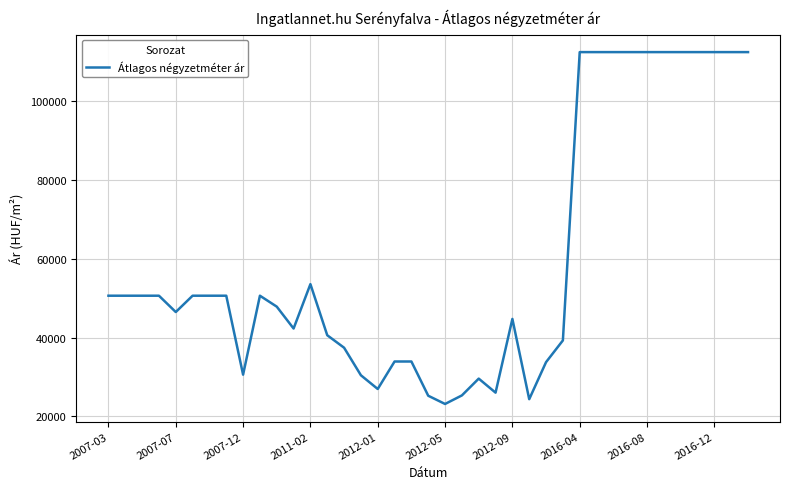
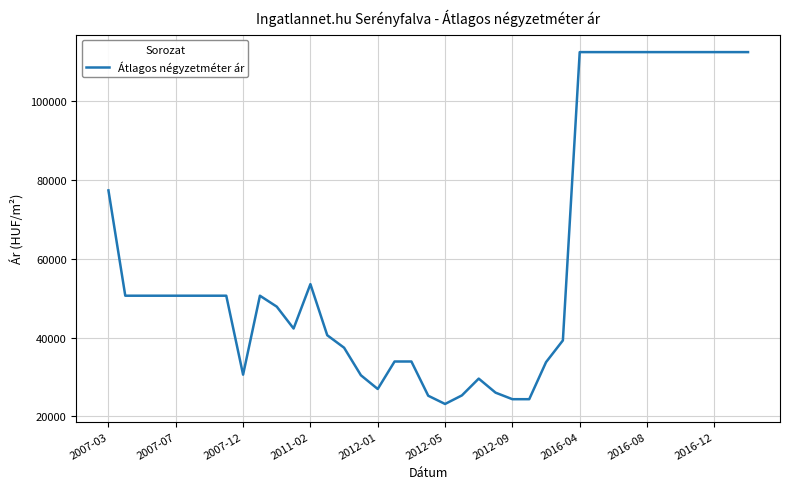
2007-03: 51000 -> 77000
2007-07: 46000 -> 51000
2012-09: 45000 -> 24000
